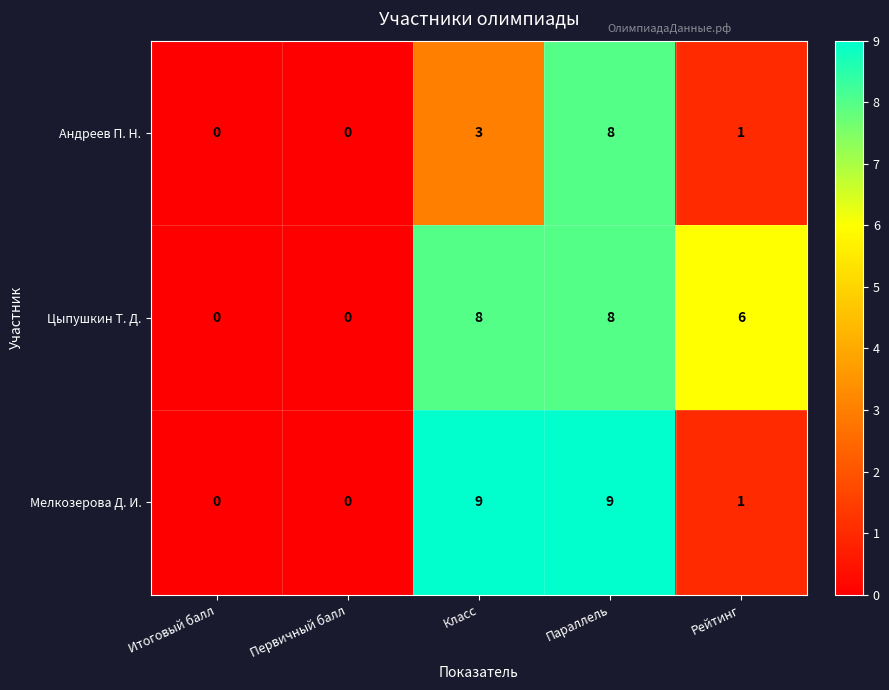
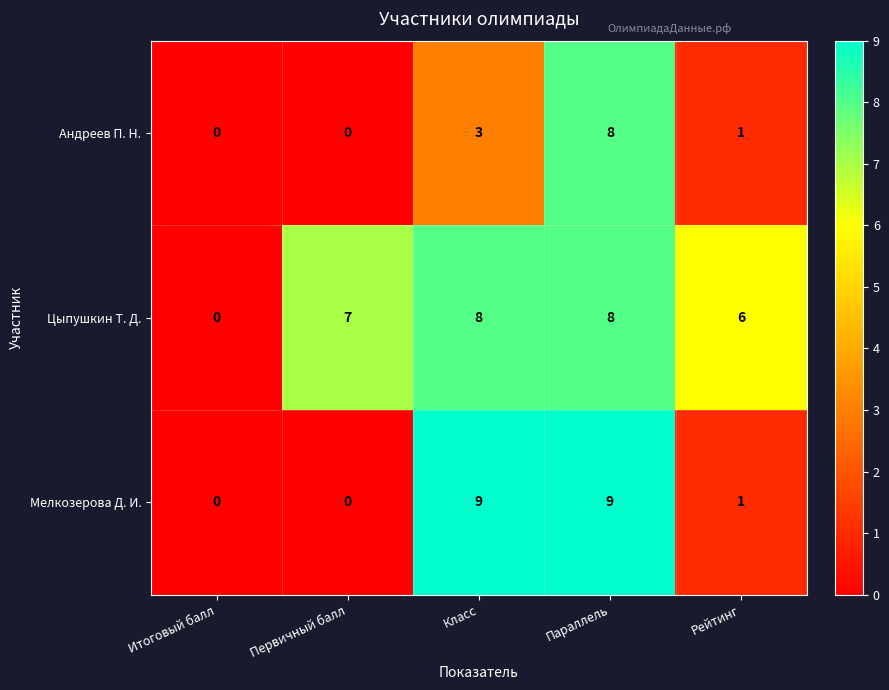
Цыпушкин Т. Д., Первичный балл: 0 -> 7
